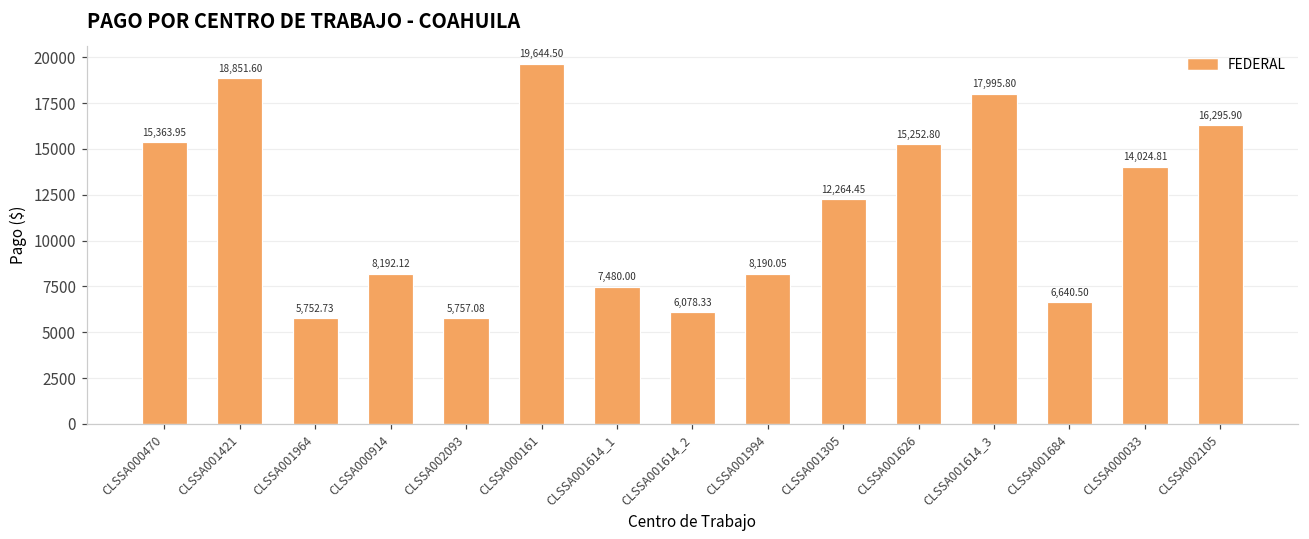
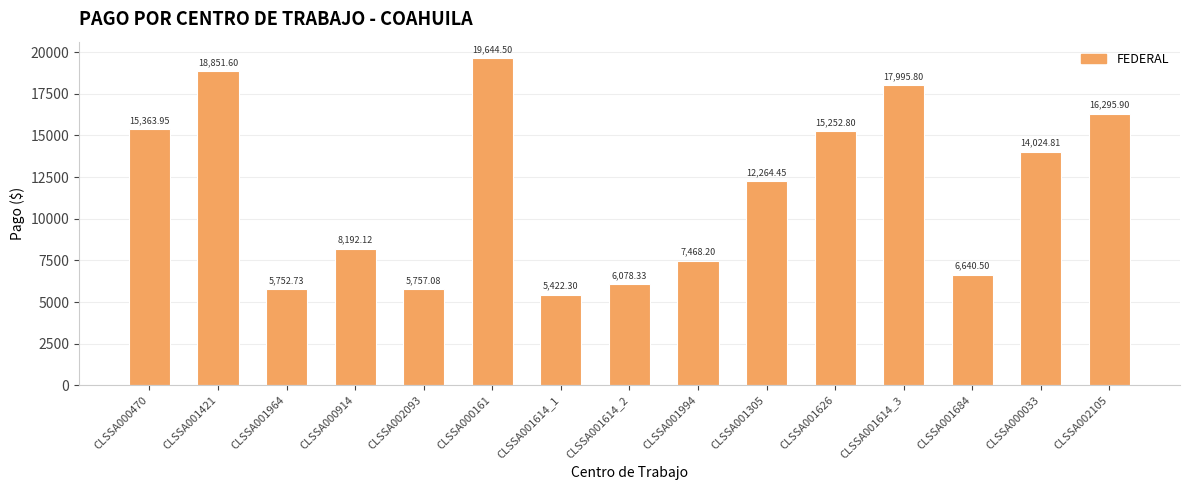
CLSSA001614_1: 7,480.00 -> 5,422.30
CLSSA001994: 8,190.05 -> 7,468.20
